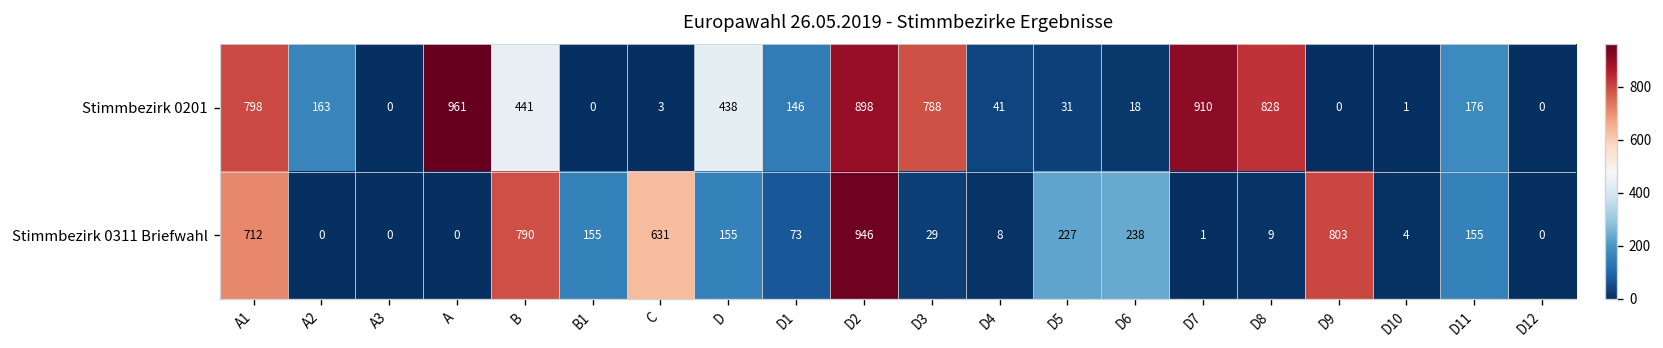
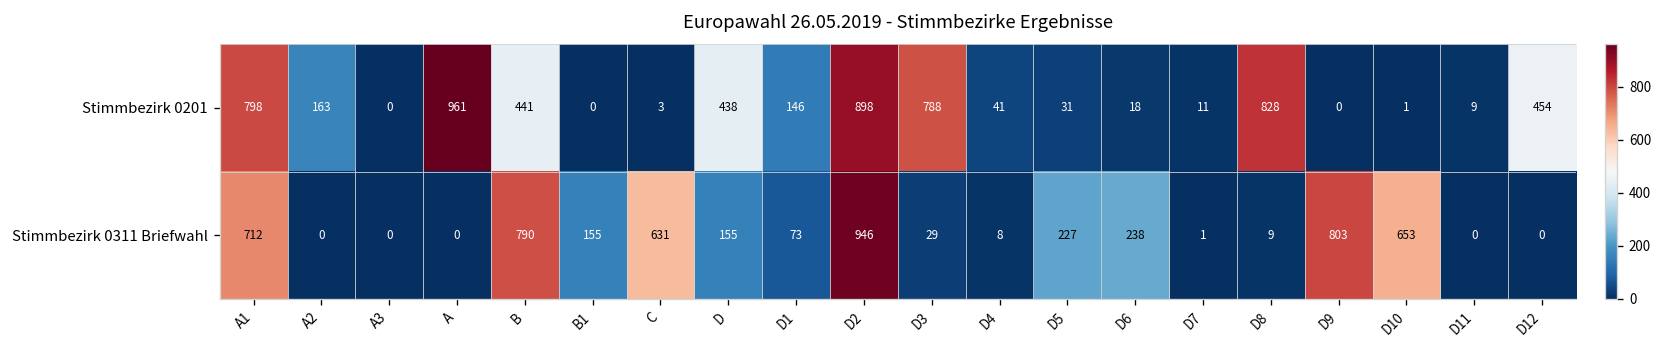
Stimmbezirk 0201, D7: 910 -> 11
Stimmbezirk 0201, D11: 176 -> 9
Stimmbezirk 0201, D12: 0 -> 454
Stimmbezirk 0311 Briefwahl, D10: 4 -> 653
Stimmbezirk 0311 Briefwahl, D11: 155 -> 0
